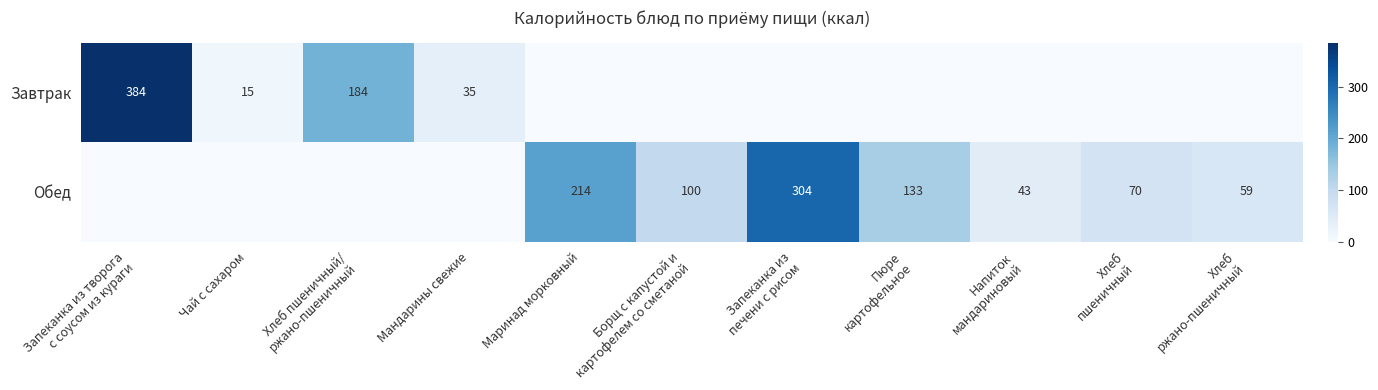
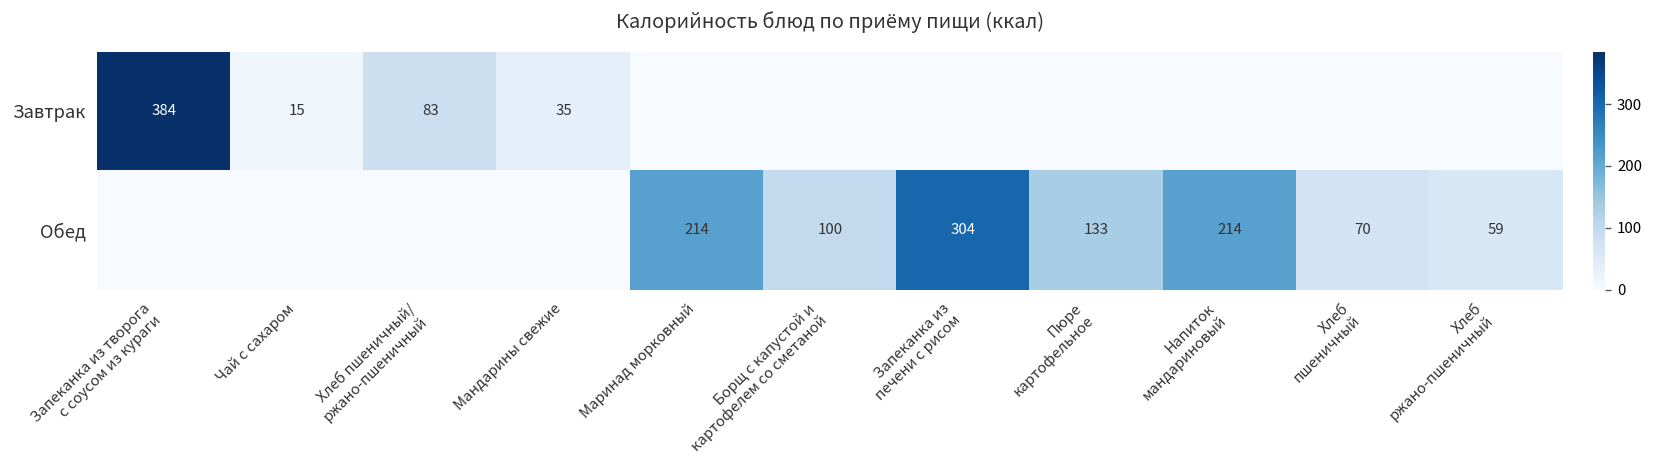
Завтрак, Хлеб пшеничный/ ржано-пшеничный: 184 -> 83
Обед, Напиток мандариновый: 43 -> 214
